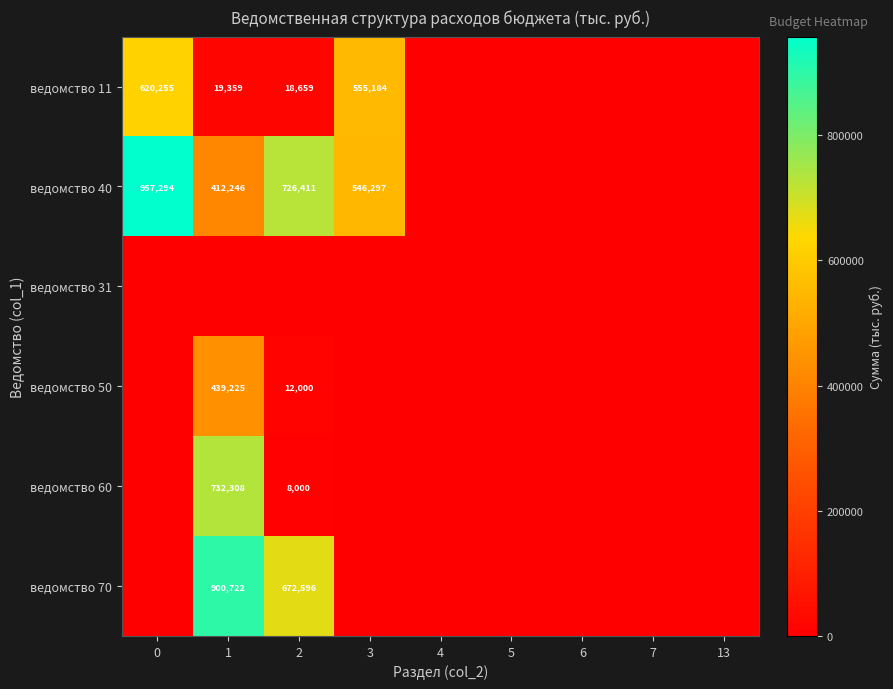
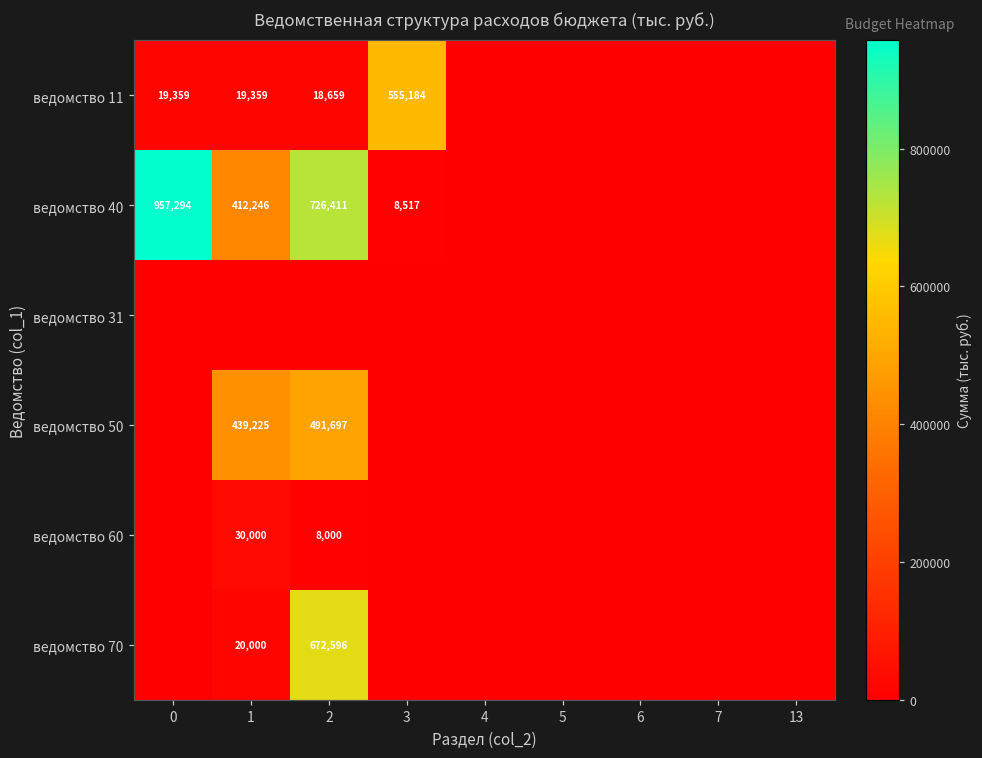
ведомство 11, 0: 620,255 -> 19,359
ведомство 40, 3: 546,297 -> 8,517
ведомство 50, 2: 12,000 -> 491,697
ведомство 60, 1: 732,308 -> 30,000
ведомство 70, 1: 900,722 -> 20,000
